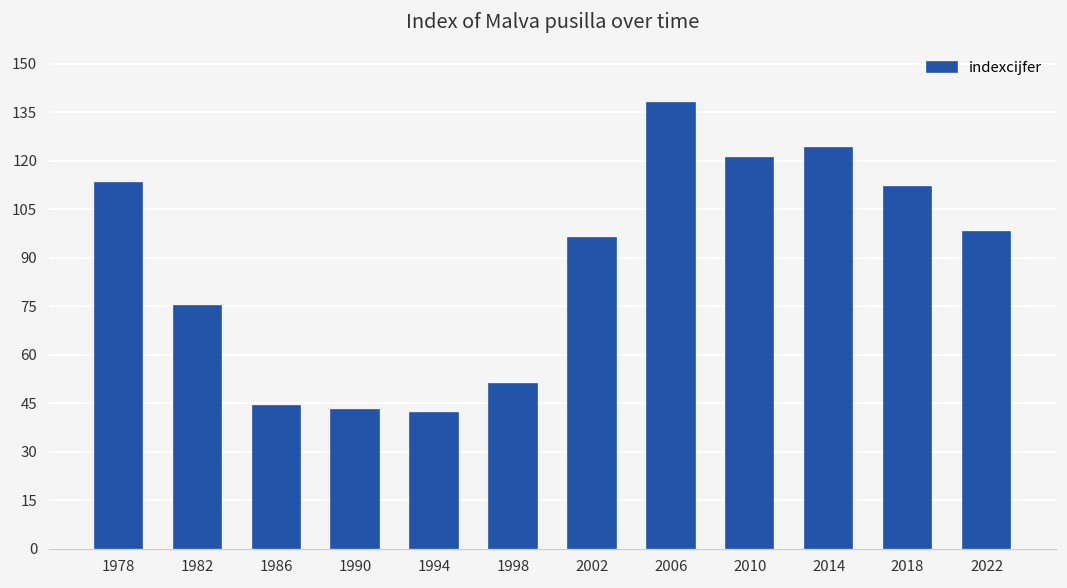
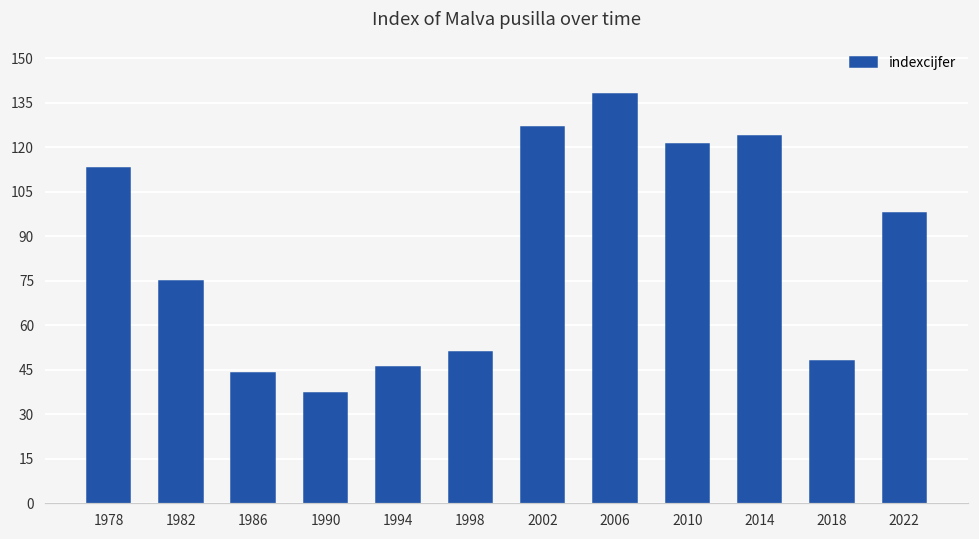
1990: 43 -> 37
1994: 42 -> 46
2002: 96 -> 127
2018: 112 -> 48
